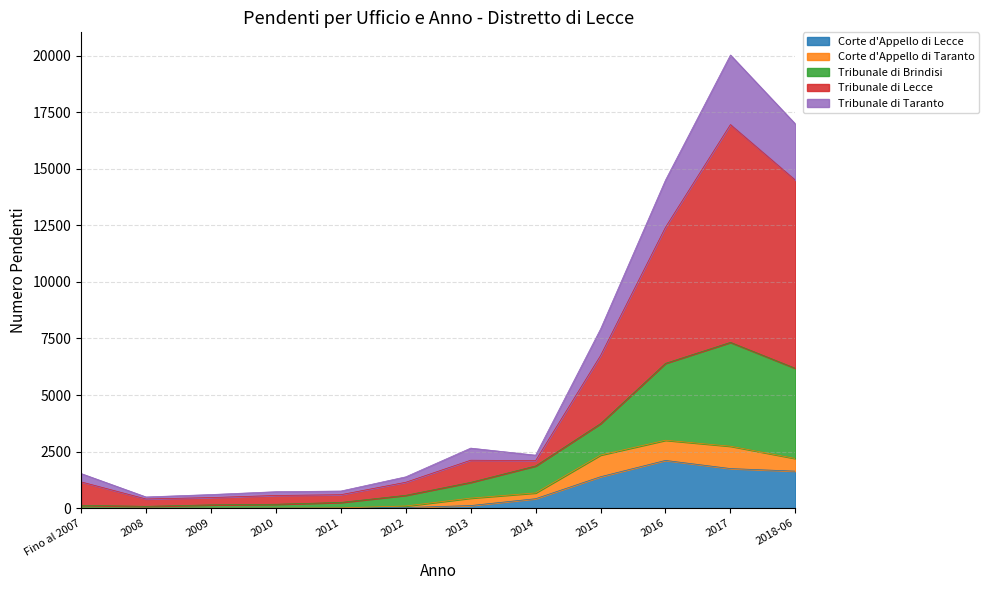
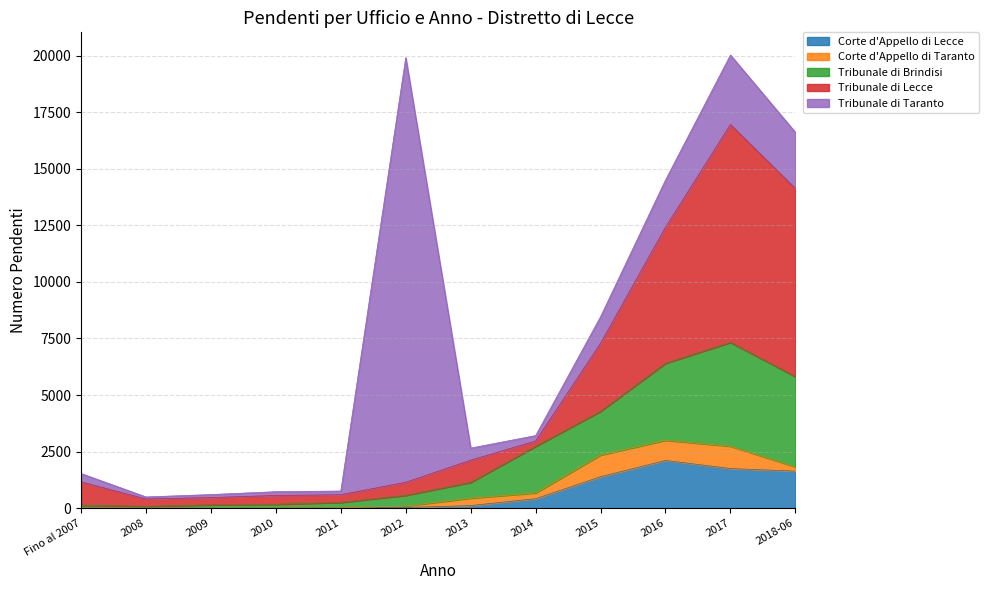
Tribunale di Taranto, 2012: 200 -> 18800
Tribunale di Brindisi, 2014: 1200 -> 2100
Tribunale di Brindisi, 2015: 1400 -> 1900
Corte d'Appello di Taranto, 2018-06: 600 -> 200
